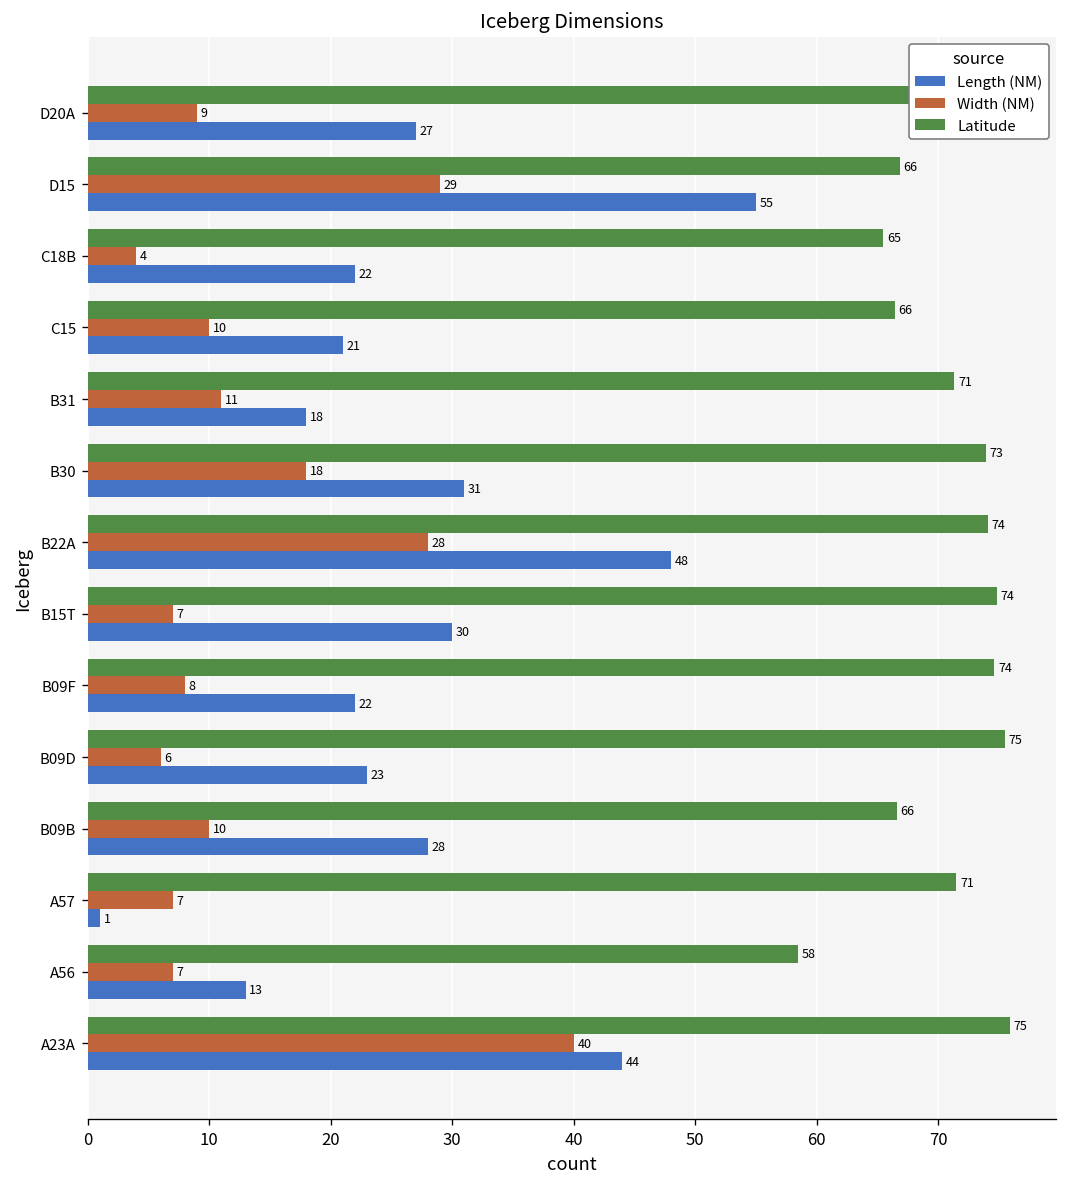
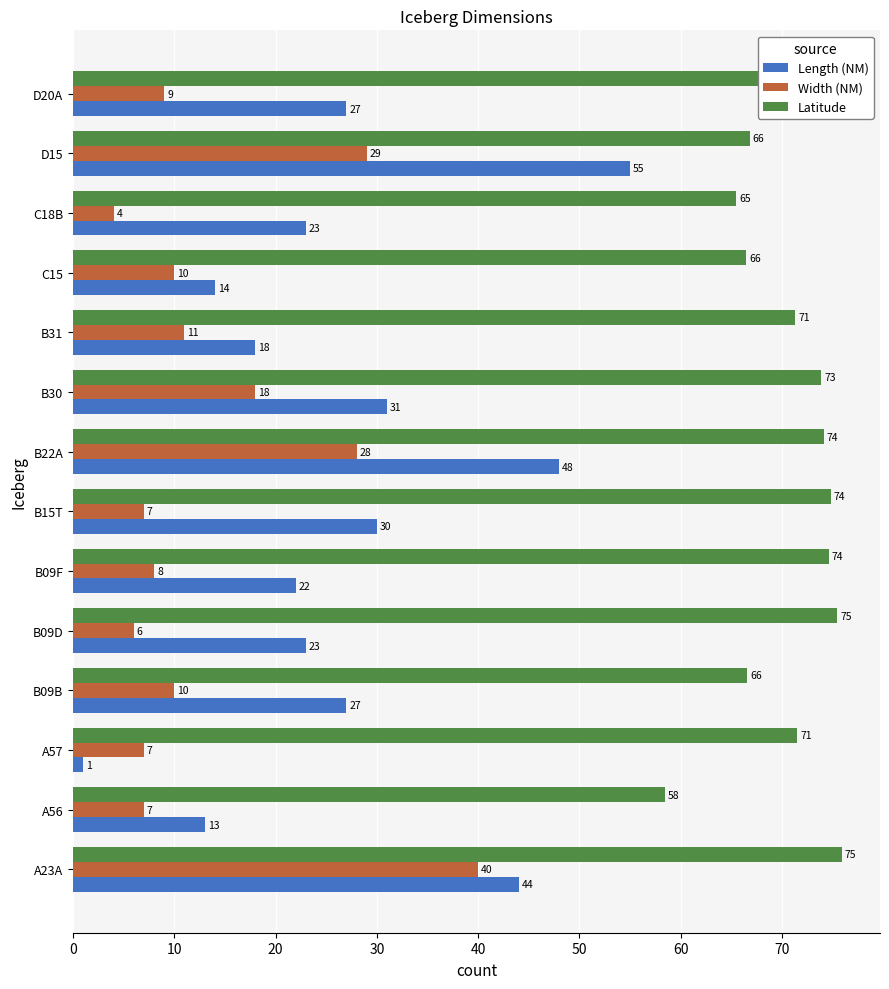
Length (NM), C18B: 22 -> 23
Length (NM), C15: 21 -> 14
Length (NM), B09B: 28 -> 27
